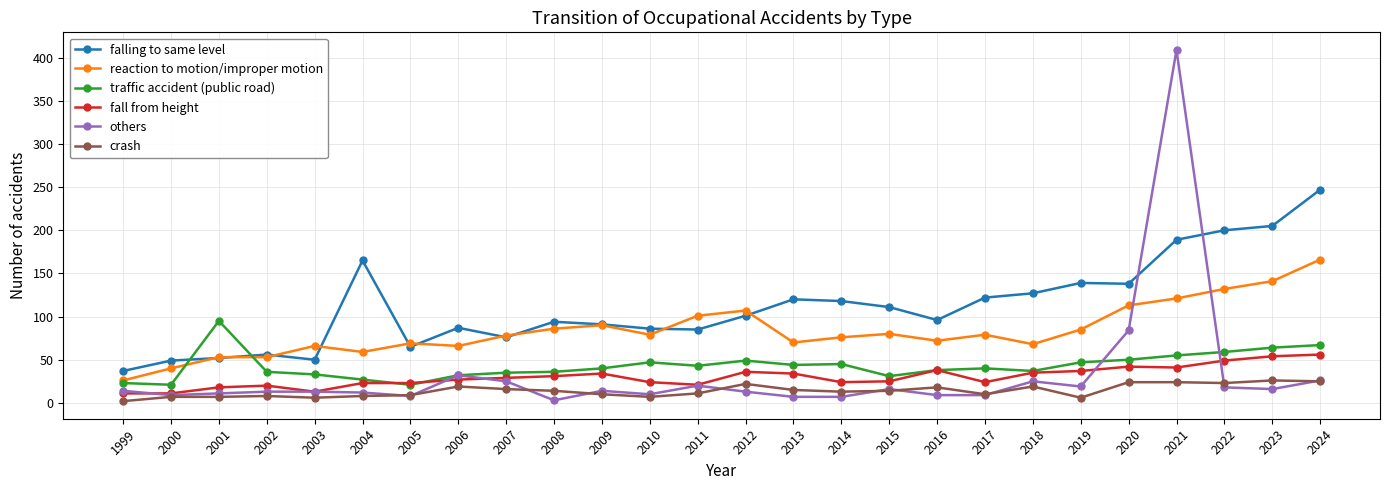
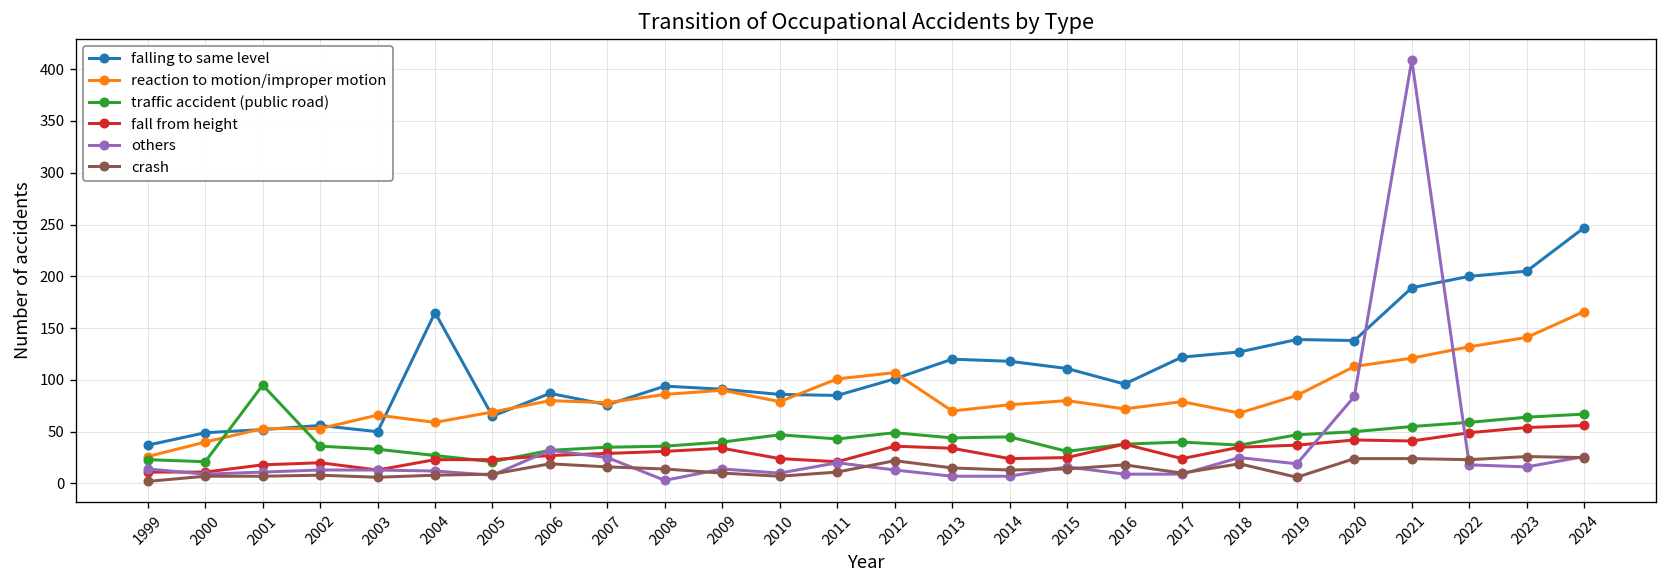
reaction to motion/improper motion, 2006: 70 -> 80
